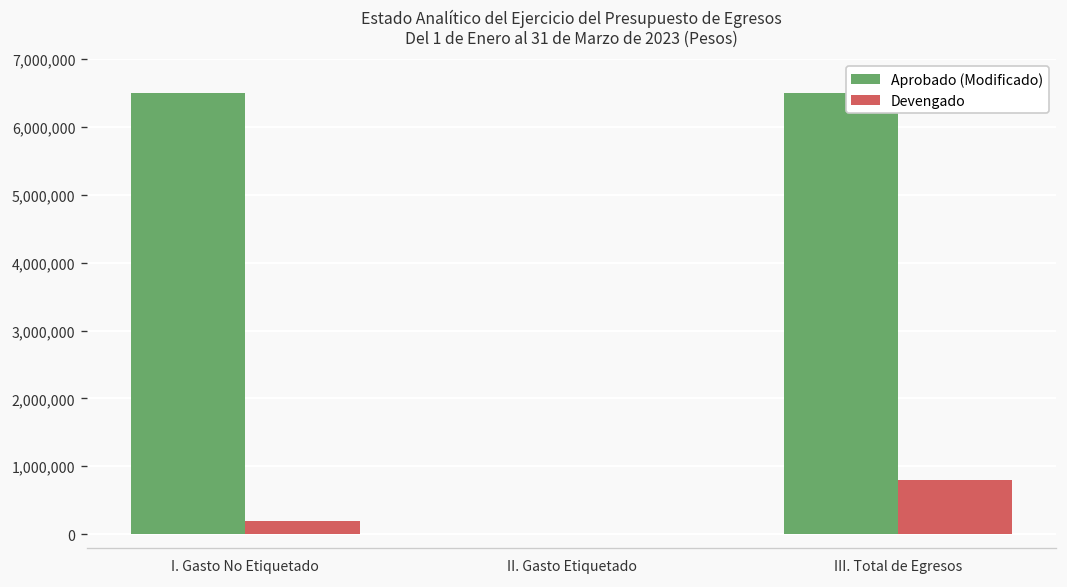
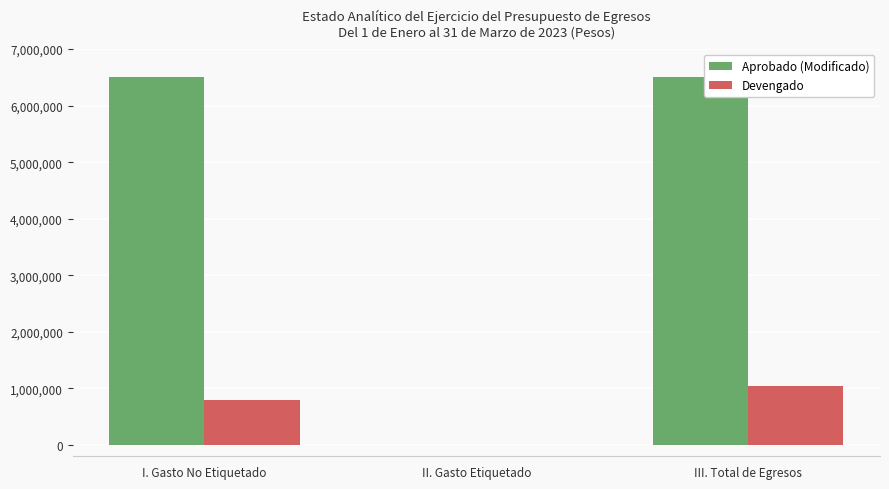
Devengado, I. Gasto No Etiquetado: 200,000 -> 800,000
Devengado, III. Total de Egresos: 800,000 -> 1,000,000
